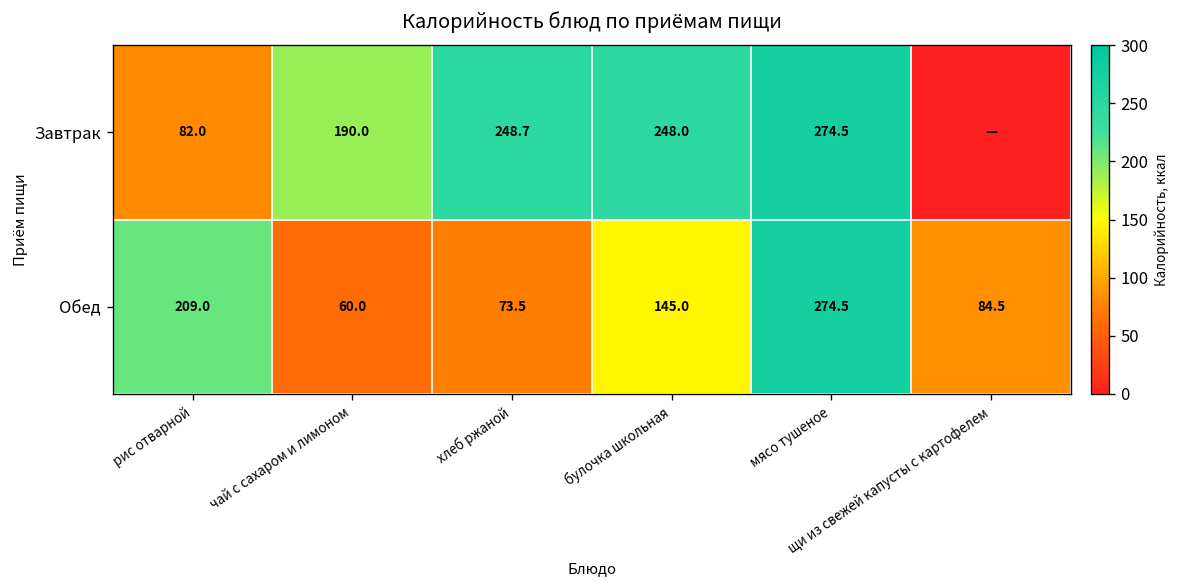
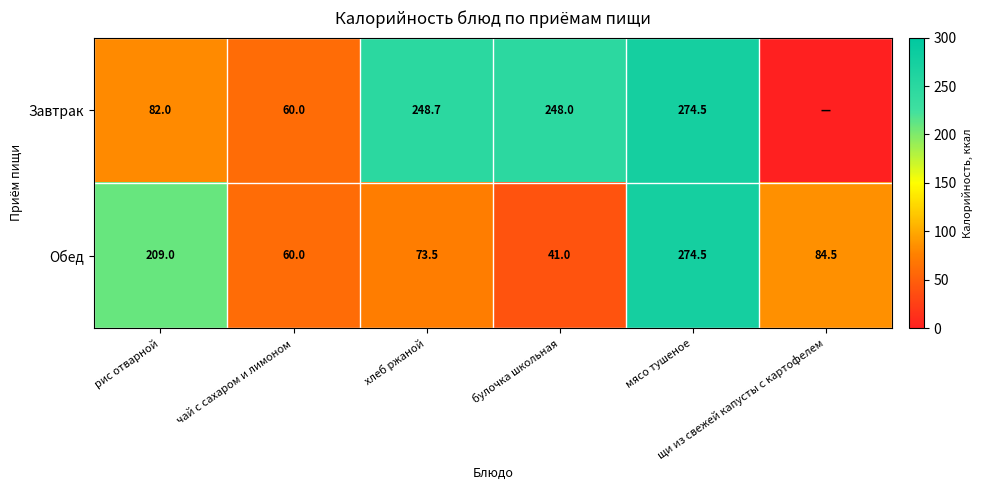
Завтрак, чай с сахаром и лимоном: 190.0 -> 60.0
Обед, булочка школьная: 145.0 -> 41.0
